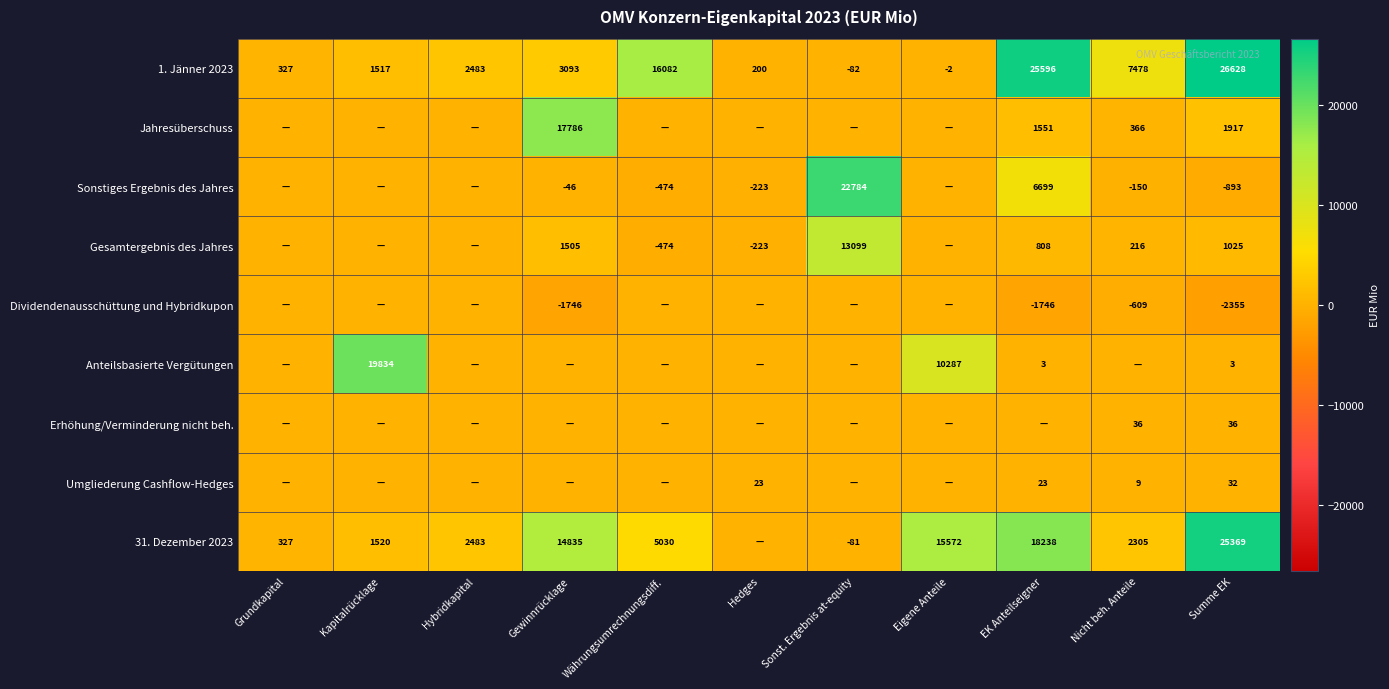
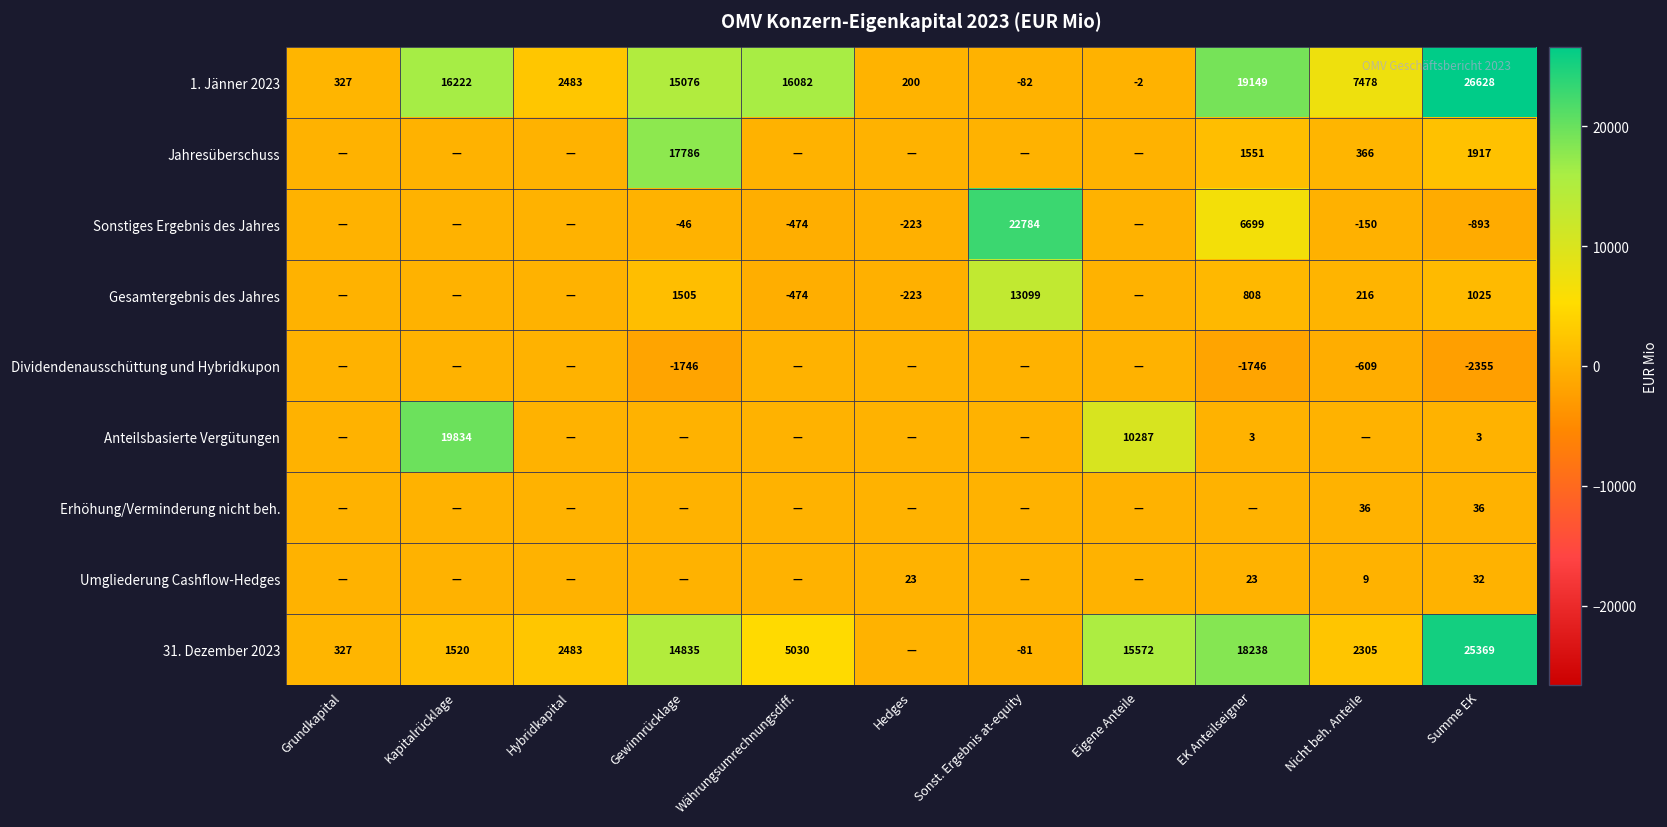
1. Jänner 2023, Kapitalrücklage: 1517 -> 16222
1. Jänner 2023, Gewinnrücklage: 3093 -> 15076
1. Jänner 2023, EK Anteilseigner: 25596 -> 19149
